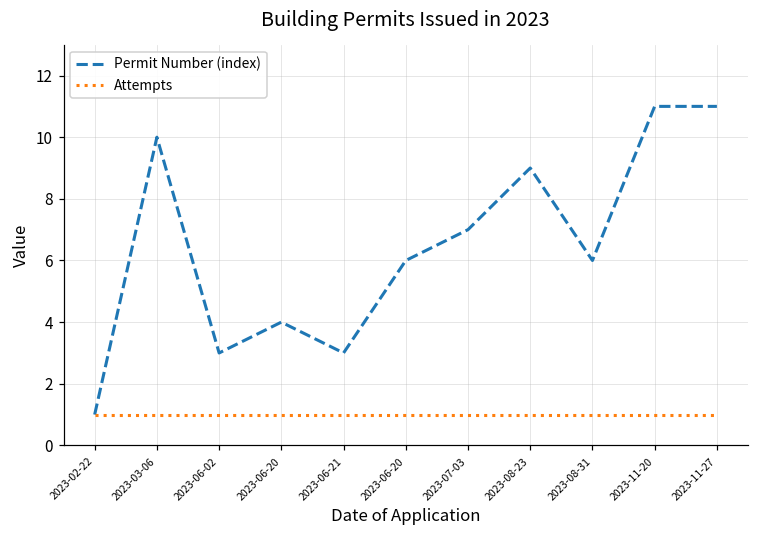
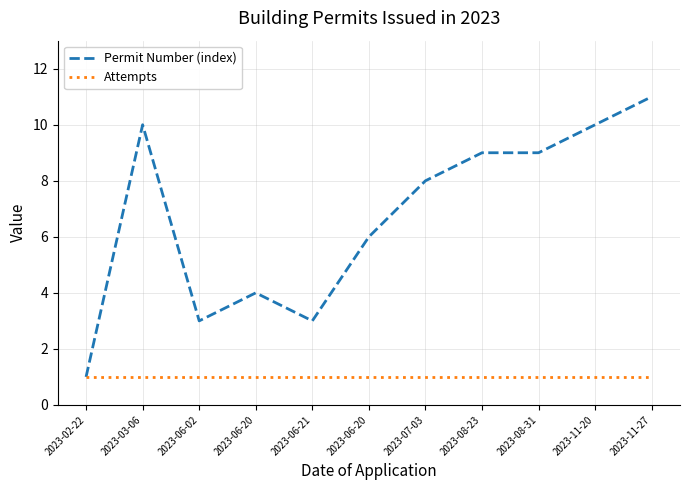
Permit Number (index), 2023-07-03: 7 -> 8
Permit Number (index), 2023-08-31: 6 -> 9
Permit Number (index), 2023-11-20: 11 -> 10
